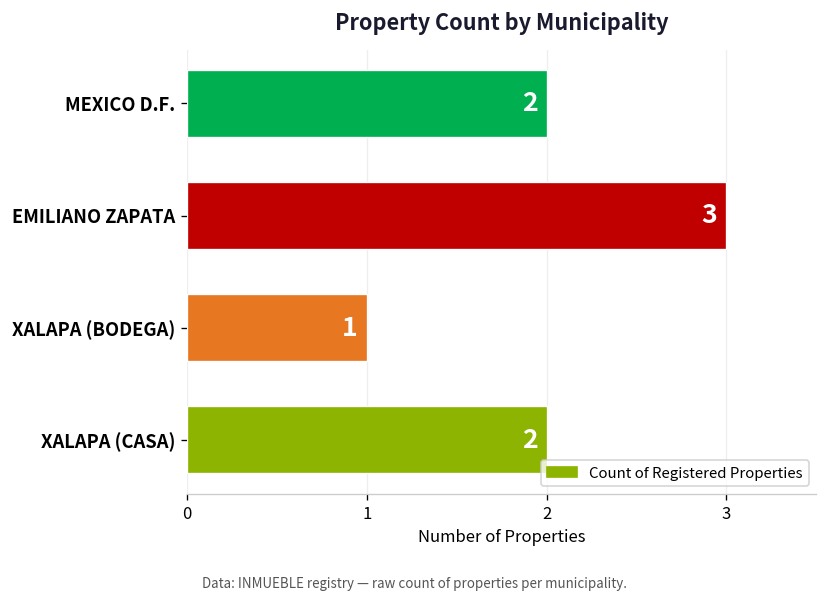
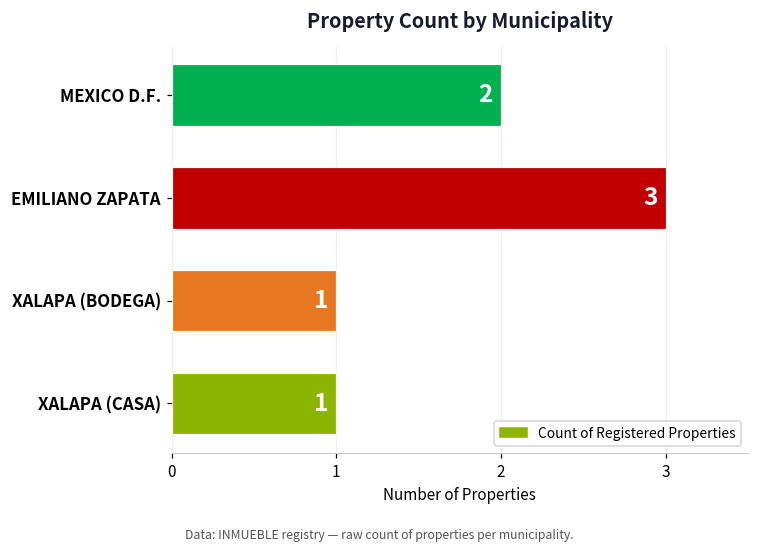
XALAPA (CASA): 2 -> 1
